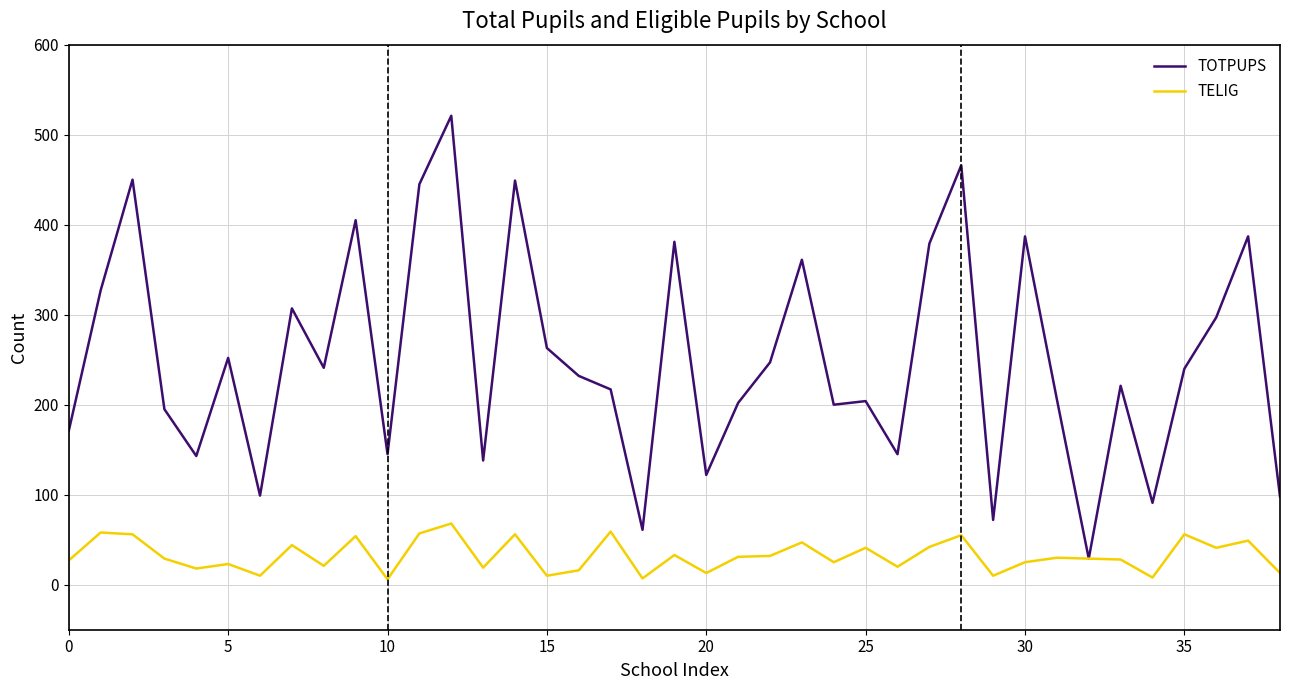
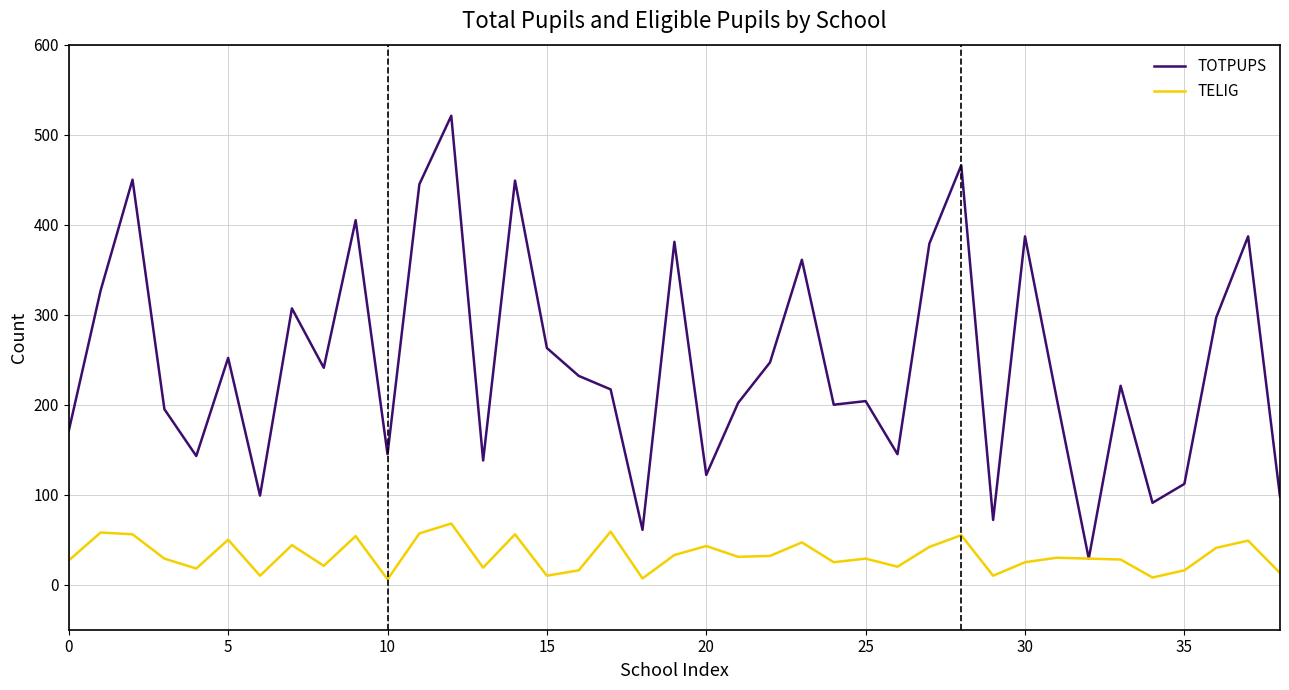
TELIG, 5: 20 -> 50
TELIG, 20: 10 -> 40
TELIG, 25: 40 -> 30
TOTPUPS, 35: 240 -> 110
TELIG, 35: 60 -> 20
